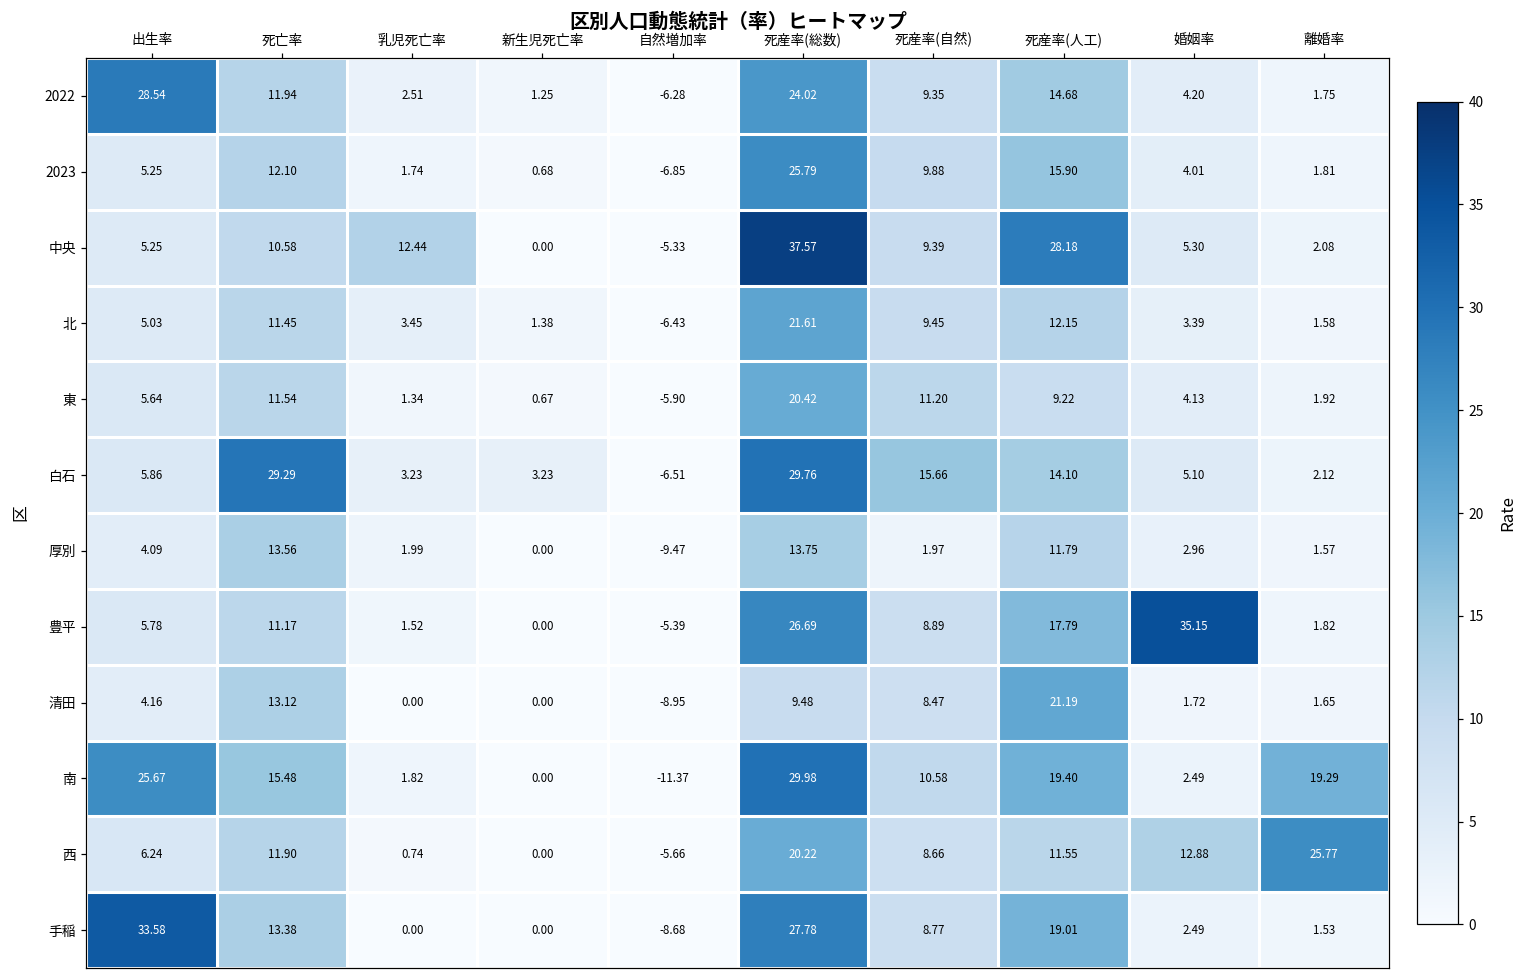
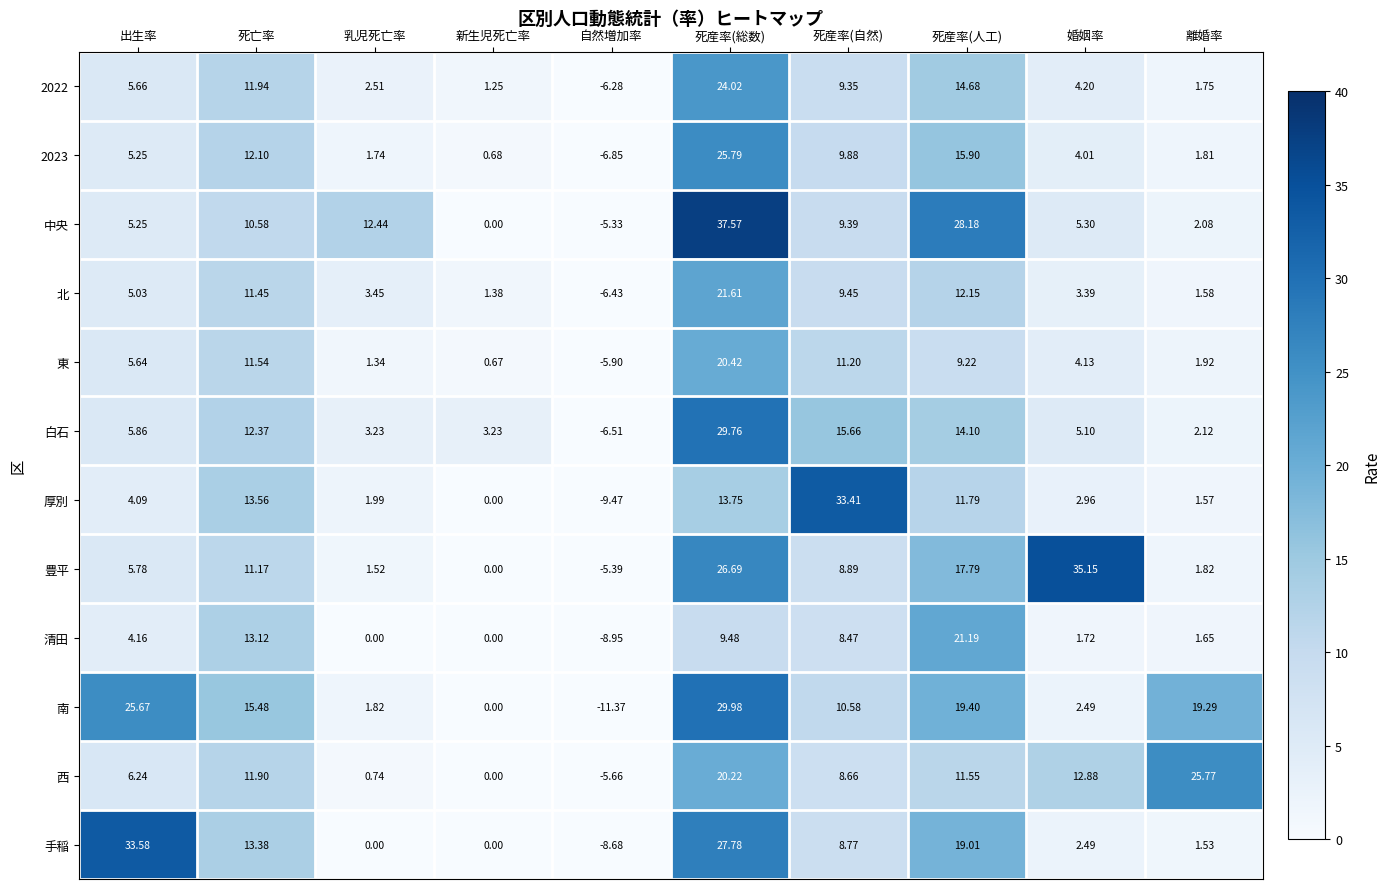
2022, 出生率: 28.54 -> 5.66
白石, 死亡率: 29.29 -> 12.37
厚別, 死産率(自然): 1.97 -> 33.41
